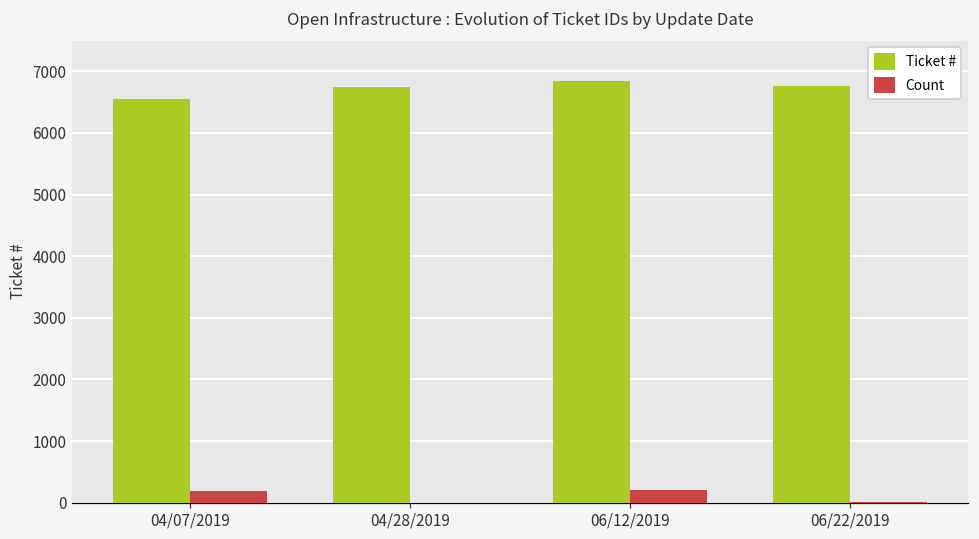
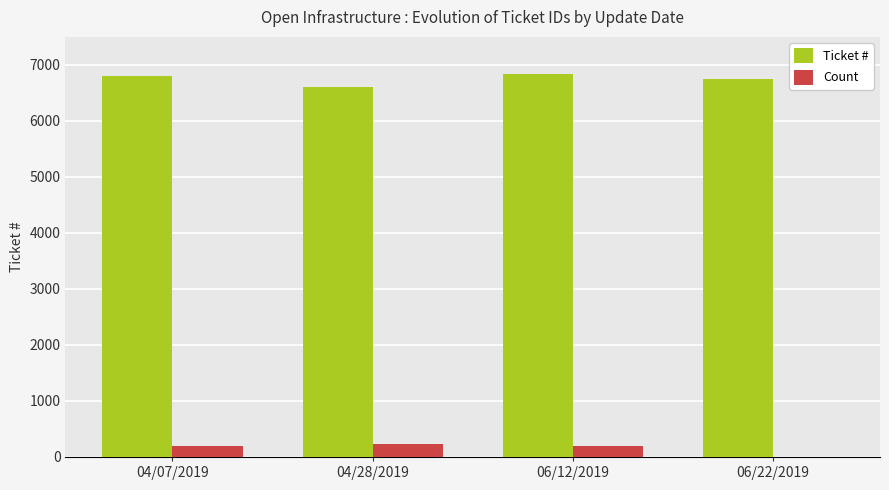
Ticket #, 04/07/2019: 6600 -> 6800
Ticket #, 04/28/2019: 6800 -> 6600
Count, 04/28/2019: 0 -> 200
